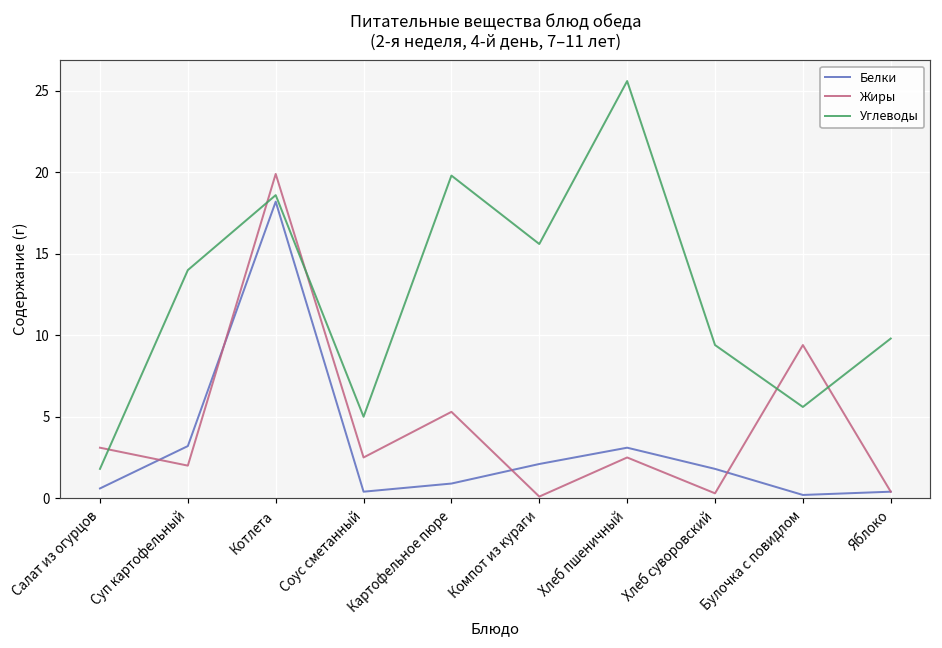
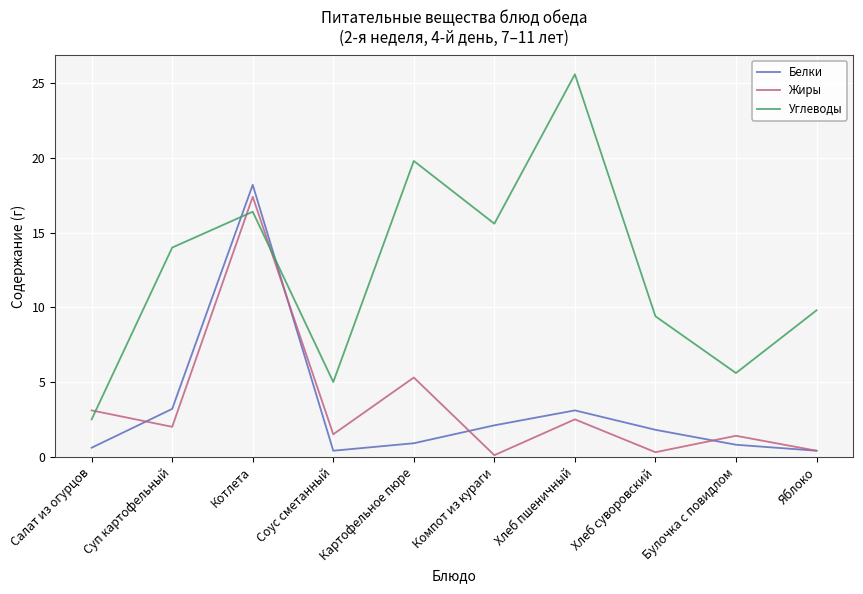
Углеводы, Салат из огурцов: 1.8 -> 2.5
Жиры, Котлета: 19.9 -> 17.4
Углеводы, Котлета: 18.6 -> 16.4
Жиры, Соус сметанный: 2.5 -> 1.5
Белки, Булочка с повидлом: 0.2 -> 0.8
Жиры, Булочка с повидлом: 9.4 -> 1.4
